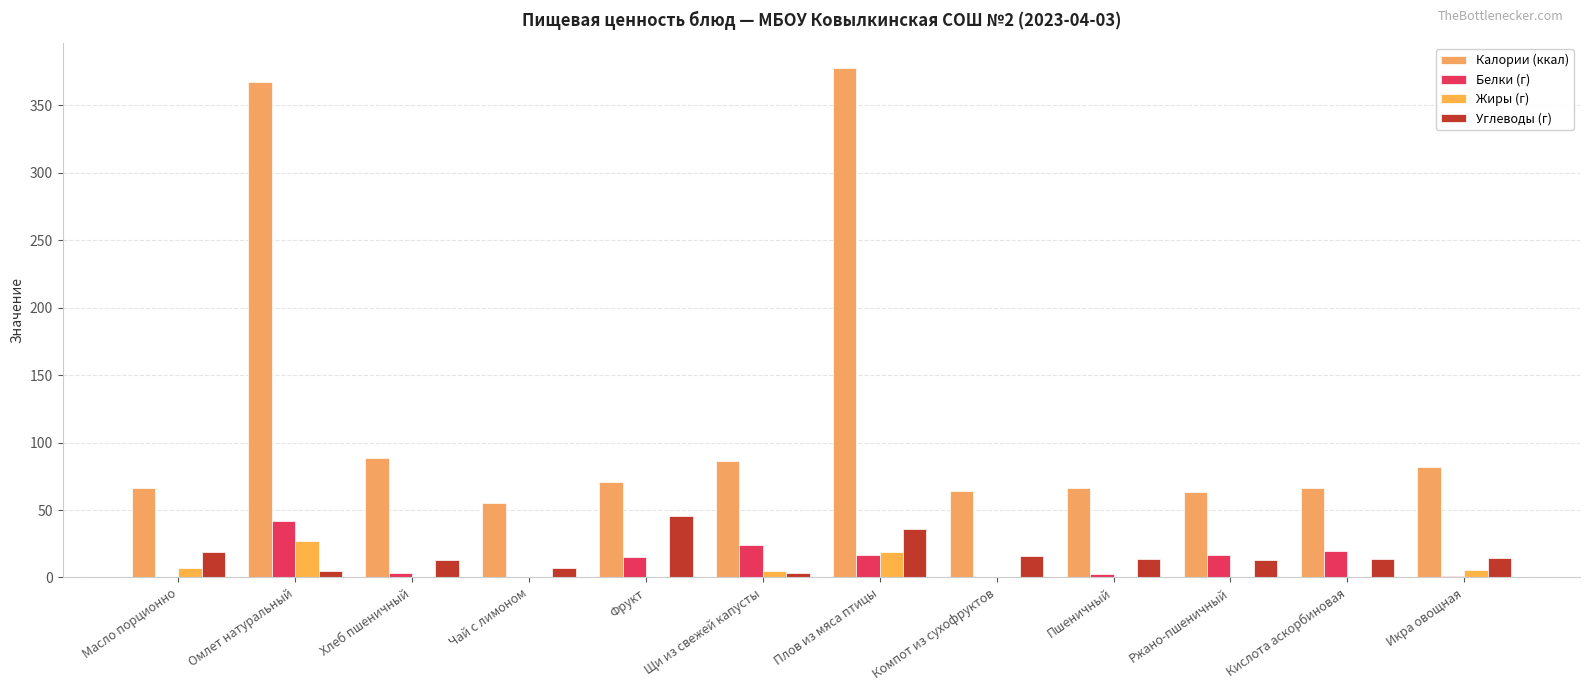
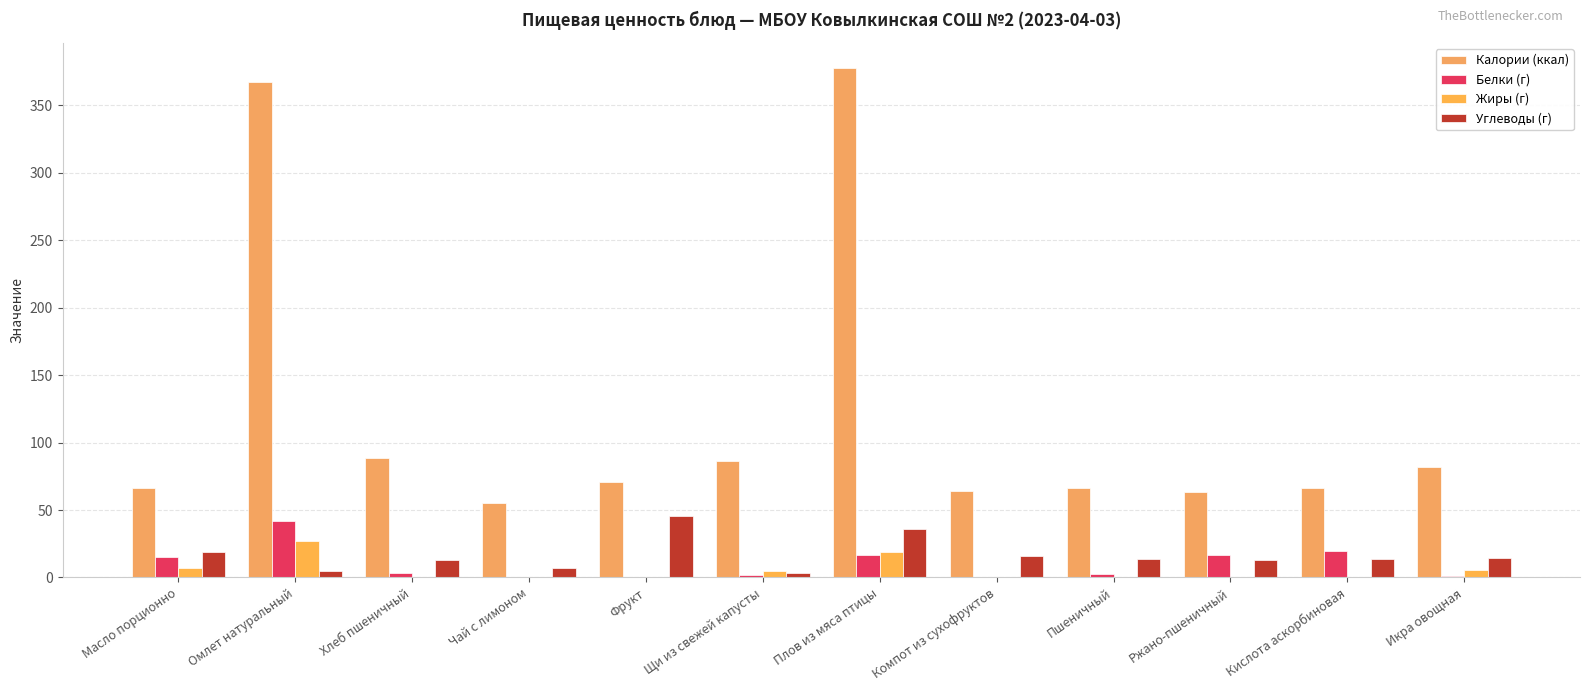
Белки (г), Масло порционно: 0 -> 15
Белки (г), Фрукт: 15 -> 1
Белки (г), Щи из свежей капусты: 24 -> 2
